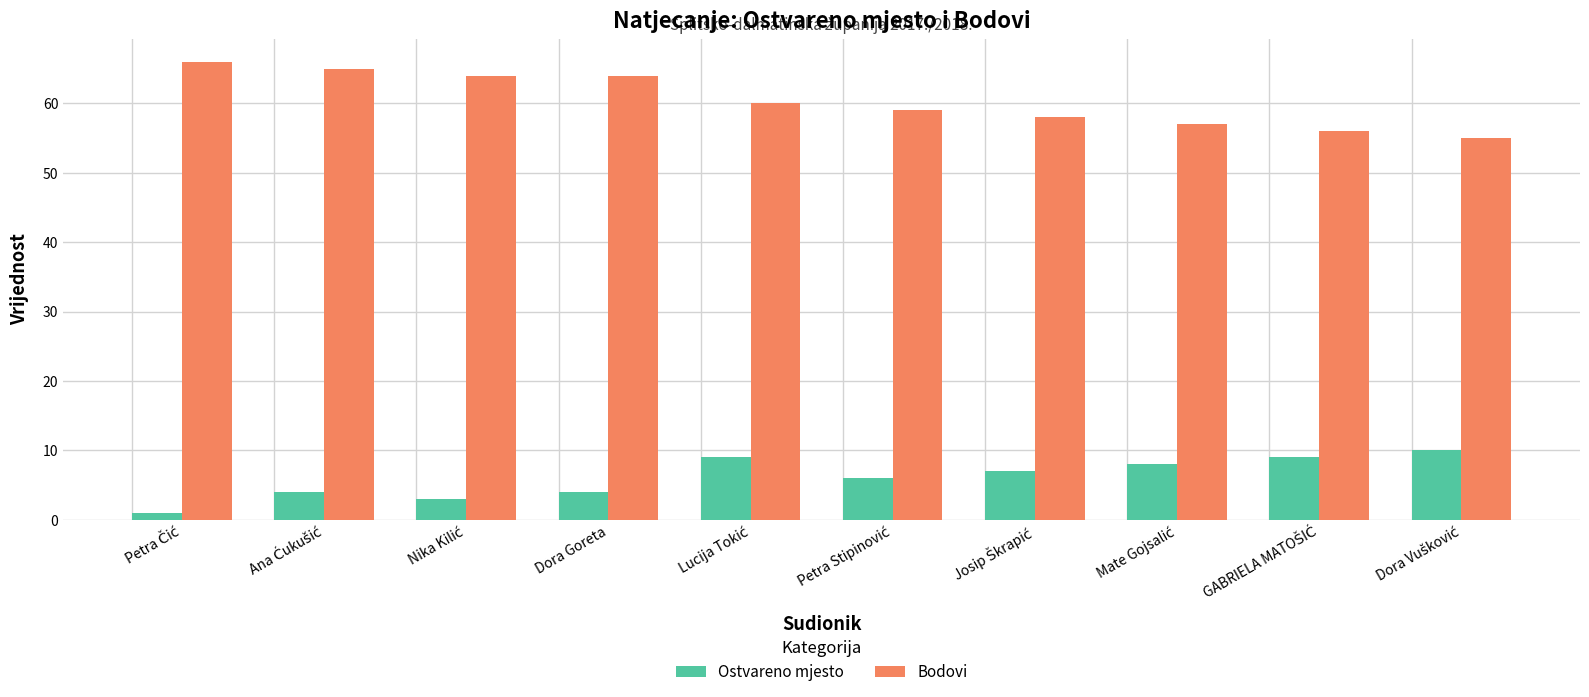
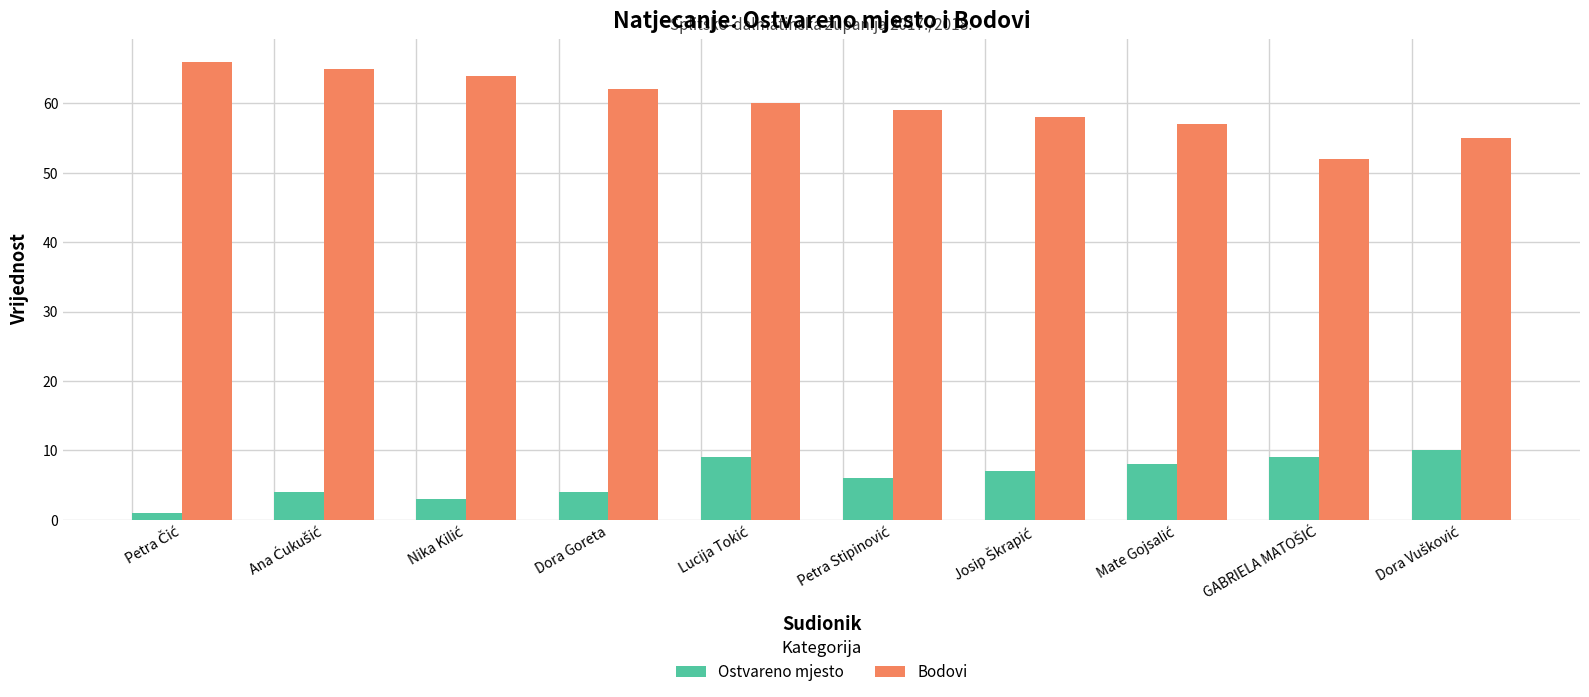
Bodovi, Dora Goreta: 64 -> 62
Bodovi, GABRIELA MATOŠIĆ: 56 -> 52
